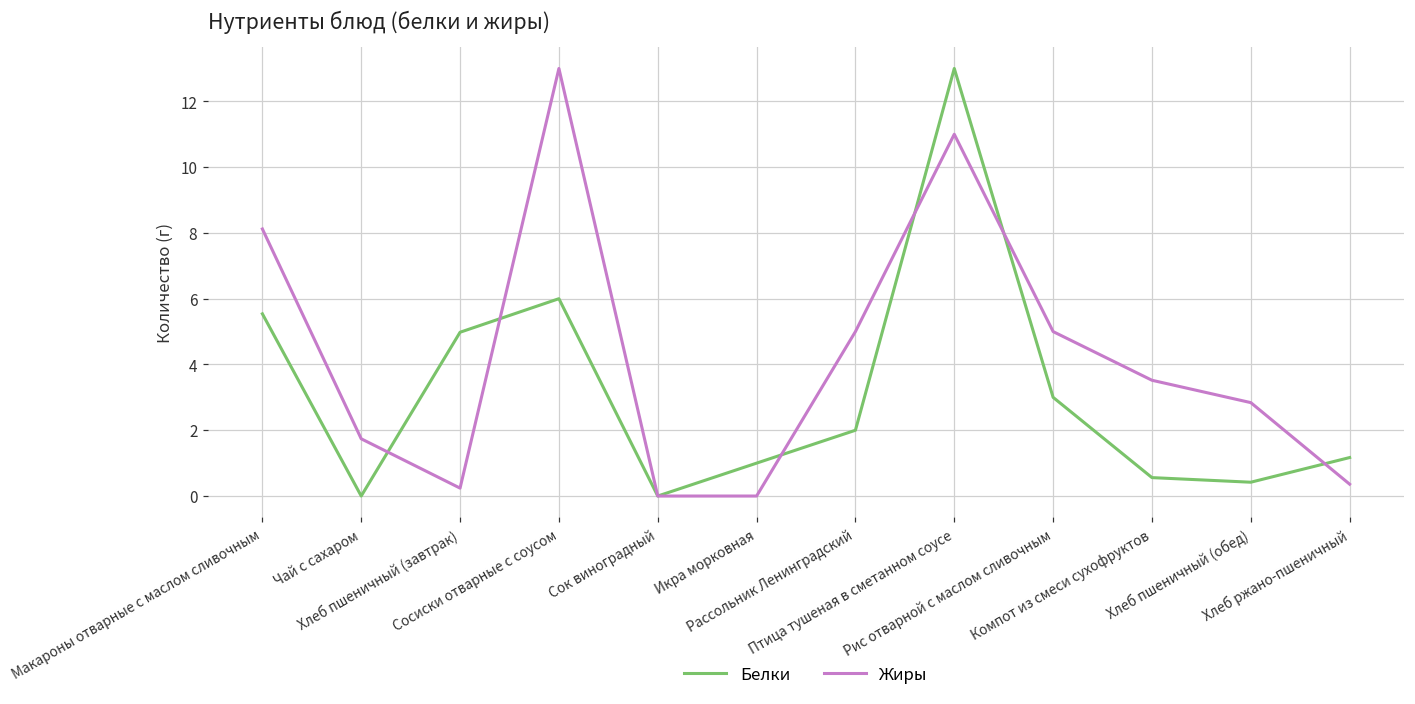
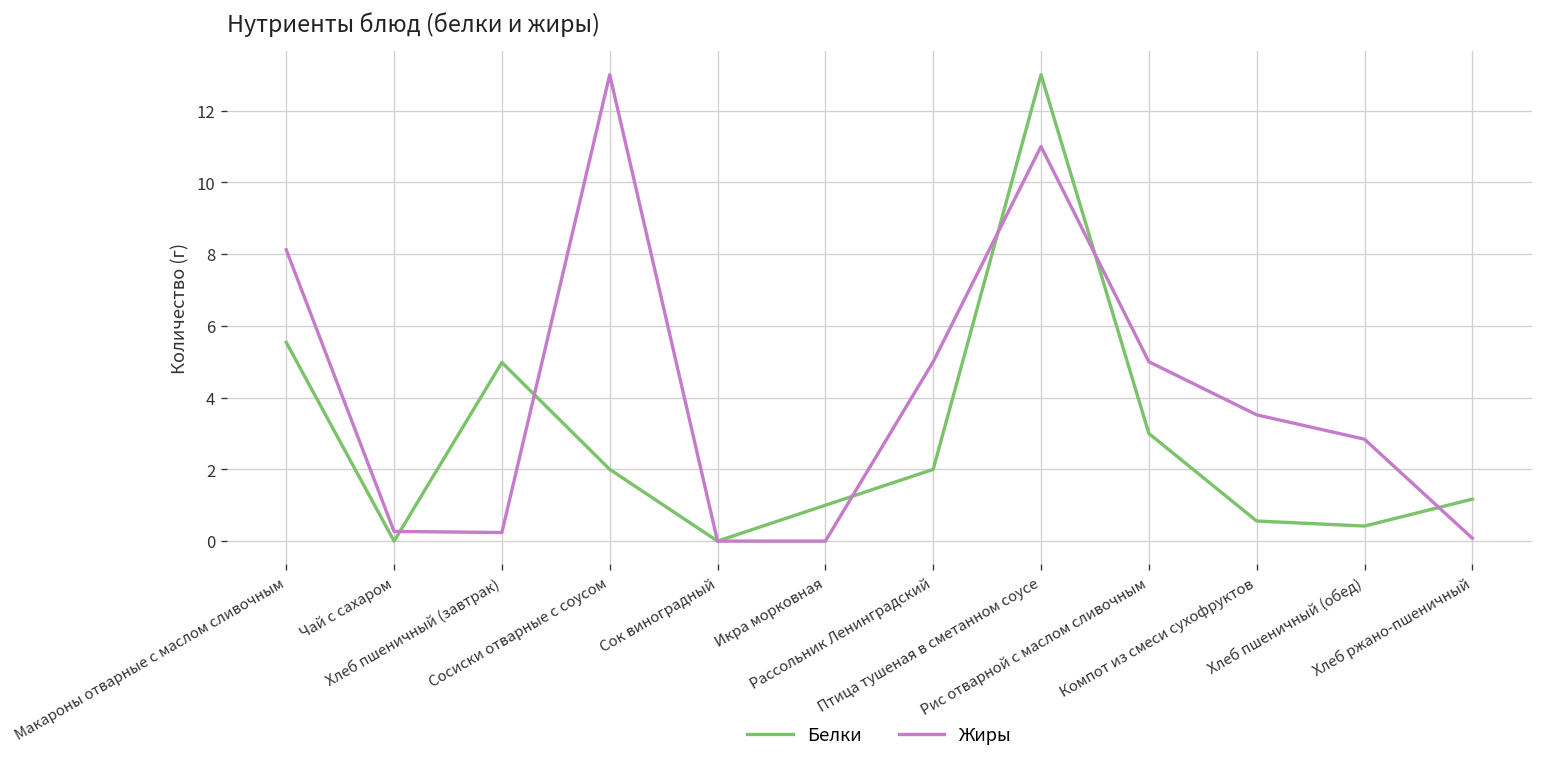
Жиры, Чай с сахаром: 1.7 -> 0.3
Белки, Сосиски отварные с соусом: 6 -> 2
Жиры, Хлеб ржано-пшеничный: 0.4 -> 0.1
